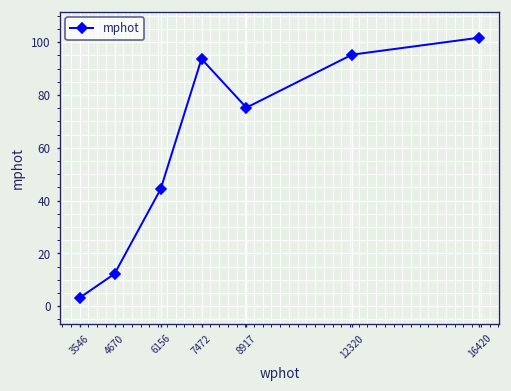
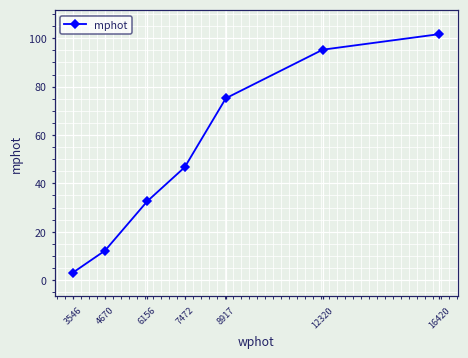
6156: 44 -> 33
7472: 94 -> 47
